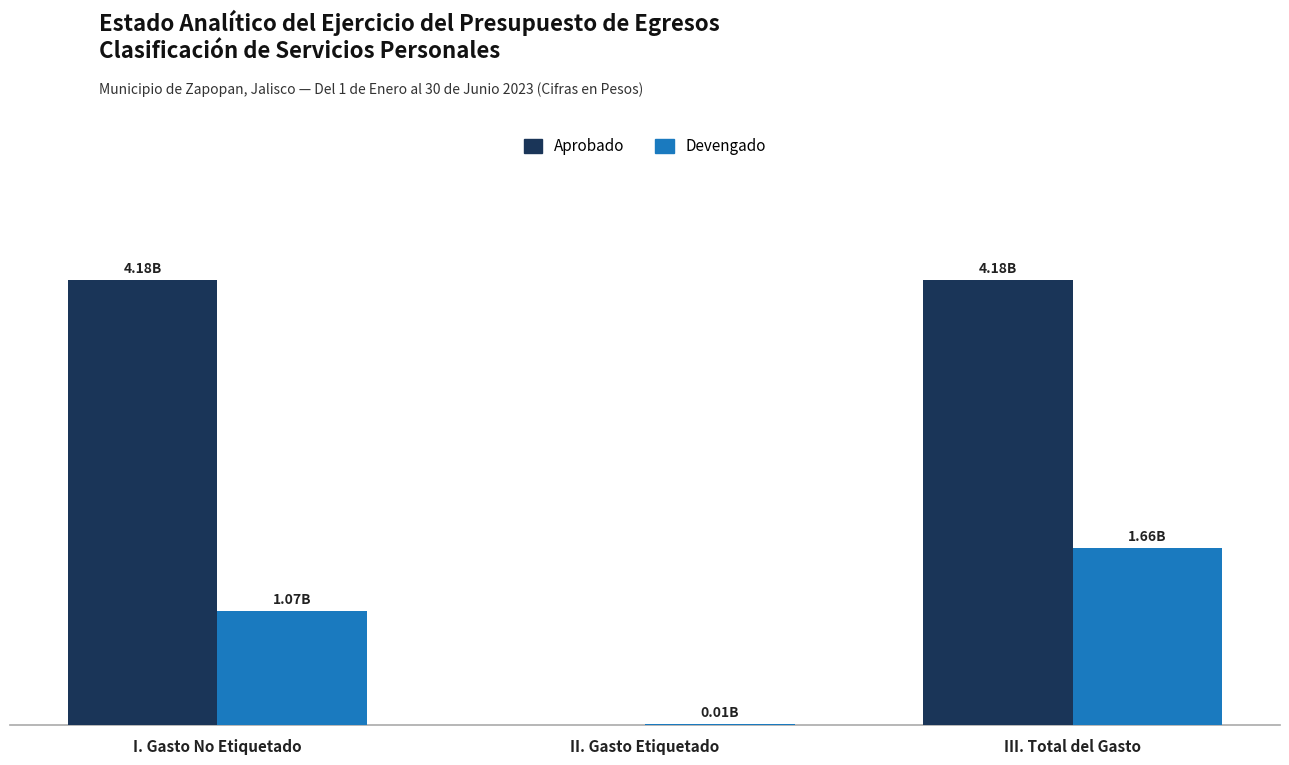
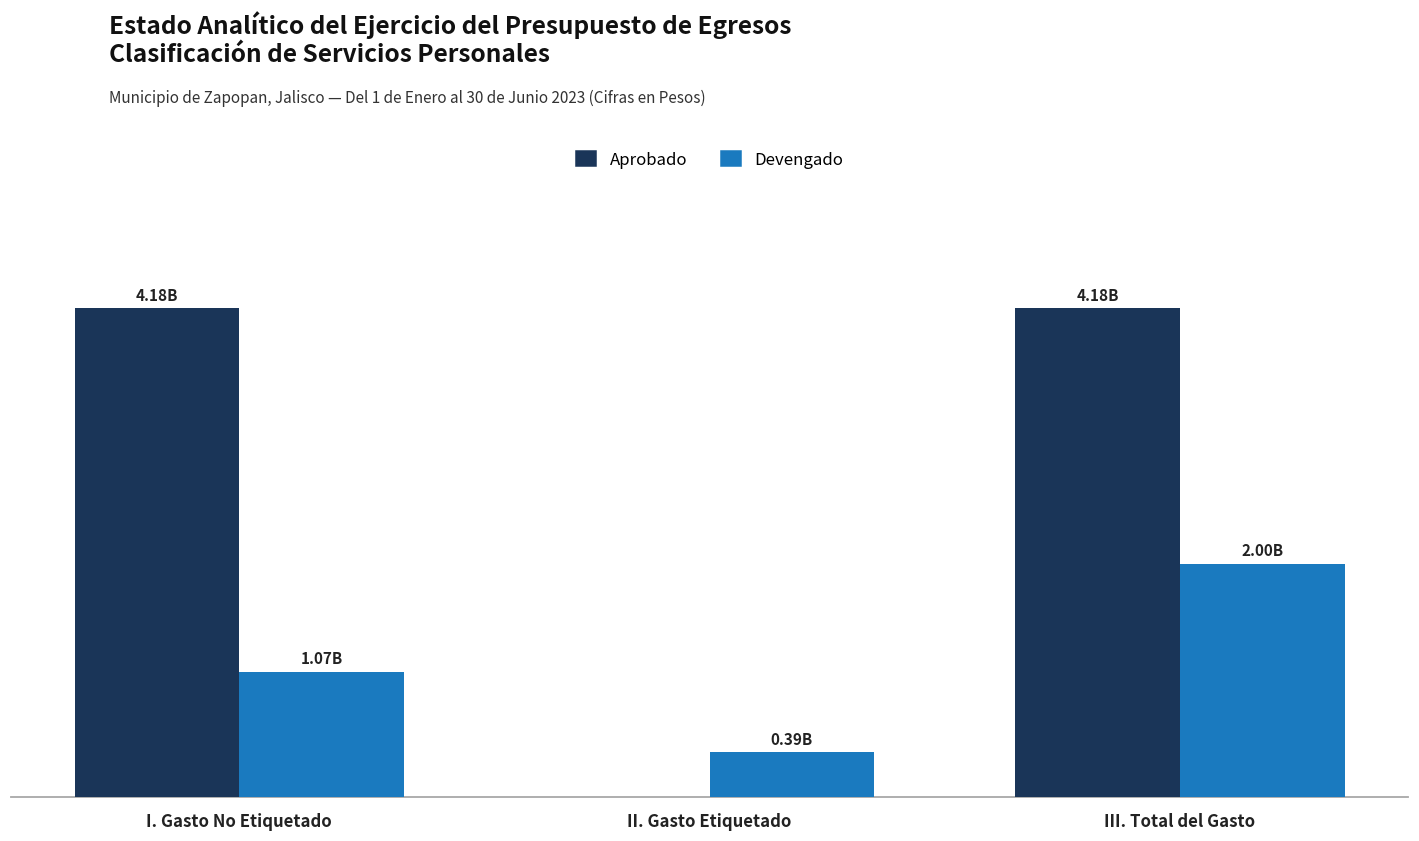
Devengado, II. Gasto Etiquetado: 0.01B -> 0.39B
Devengado, III. Total del Gasto: 1.66B -> 2.00B
